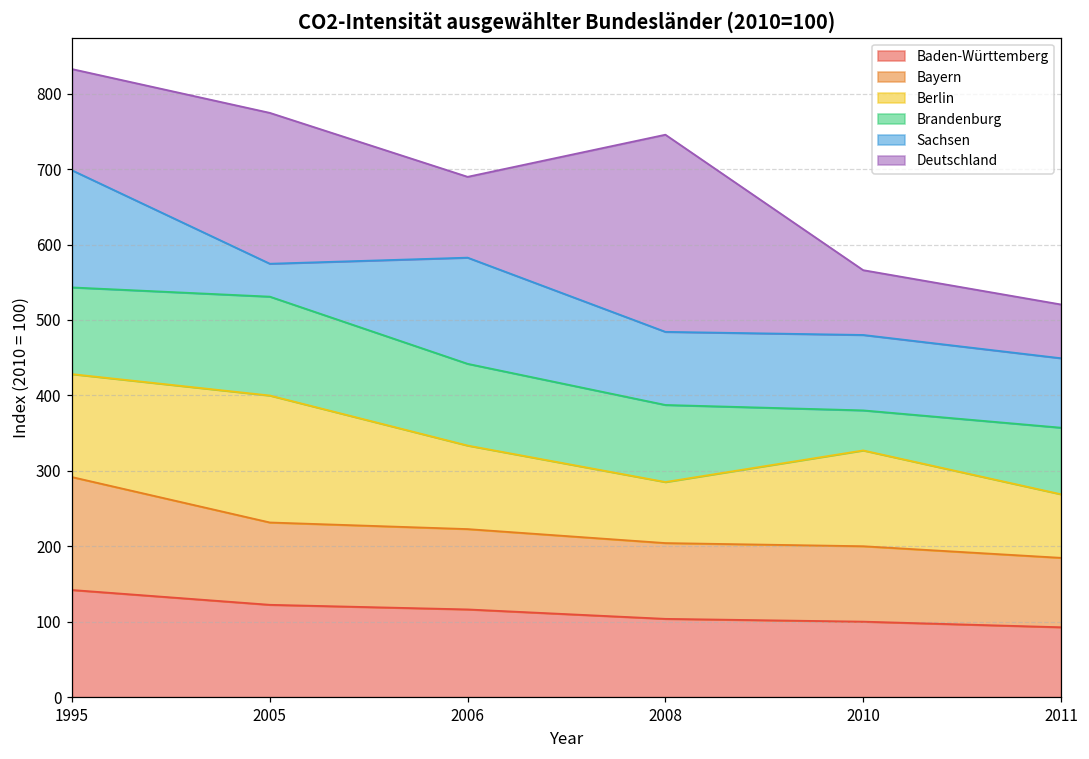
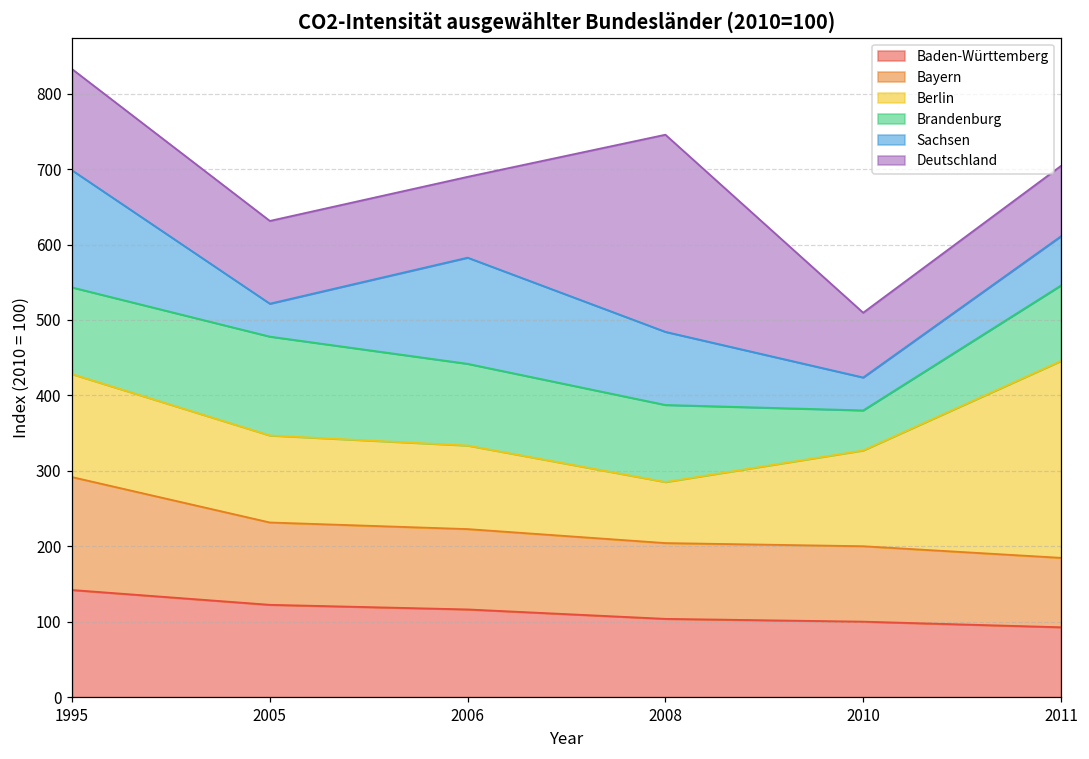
Berlin, 2005: 170 -> 120
Deutschland, 2005: 200 -> 110
Sachsen, 2010: 100 -> 40
Berlin, 2011: 80 -> 260
Brandenburg, 2011: 90 -> 100
Sachsen, 2011: 90 -> 70
Deutschland, 2011: 70 -> 90
